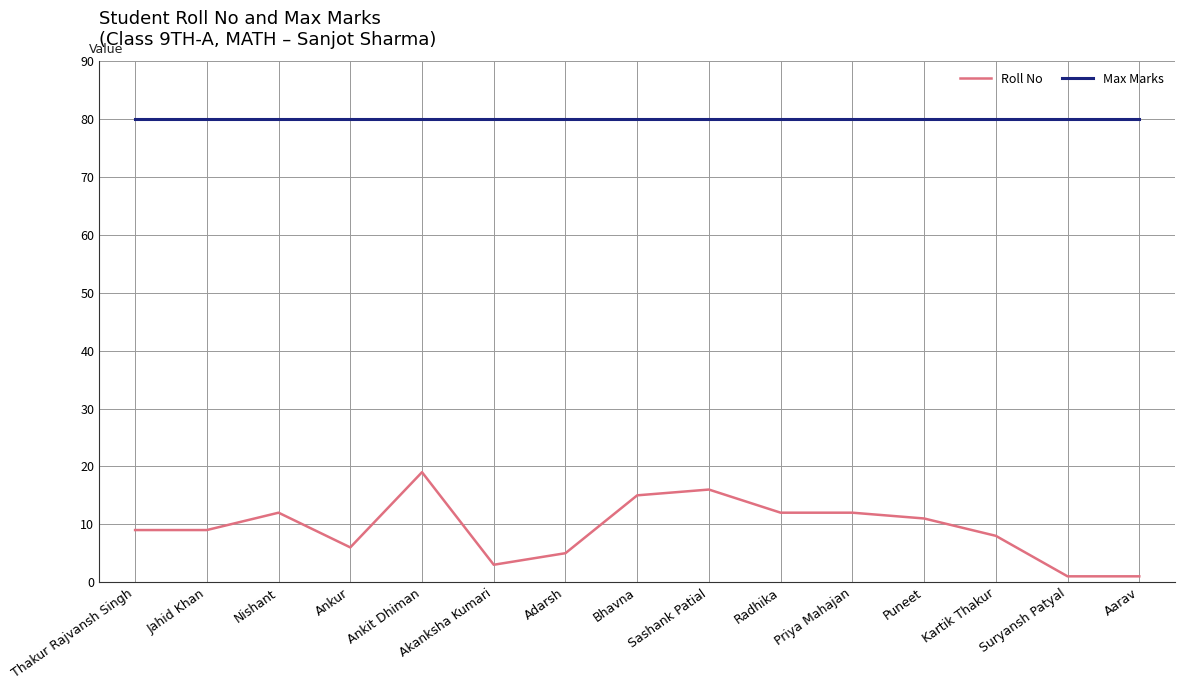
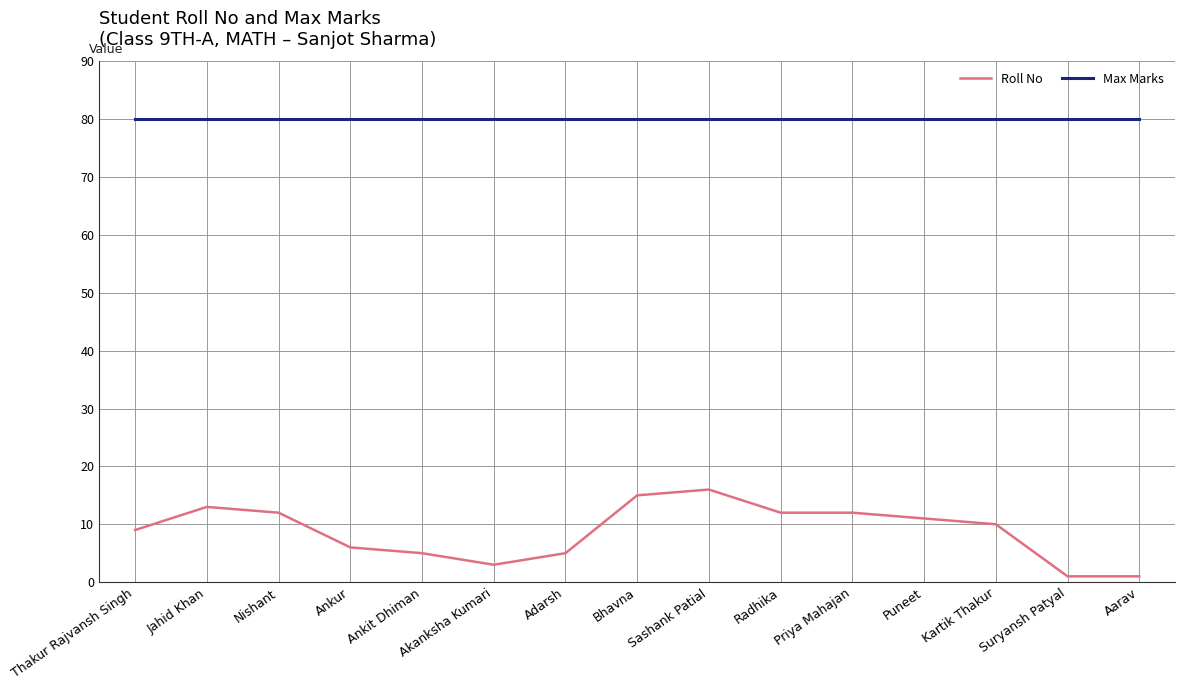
Roll No, Jahid Khan: 9 -> 13
Roll No, Ankit Dhiman: 19 -> 5
Roll No, Kartik Thakur: 8 -> 10
